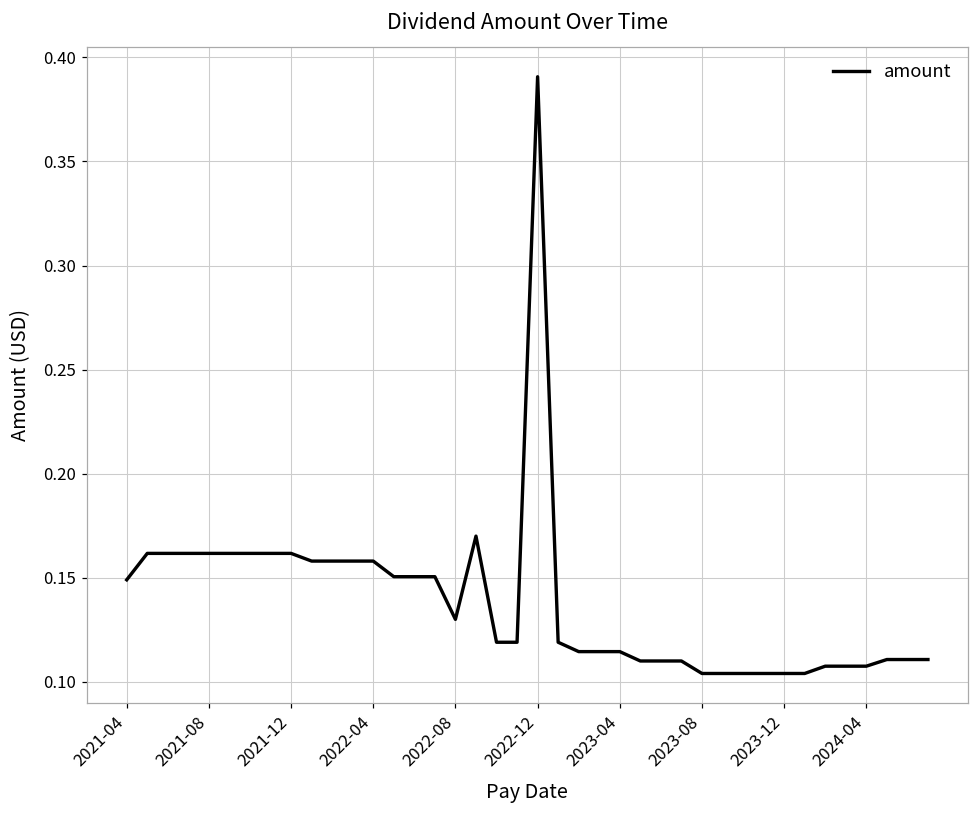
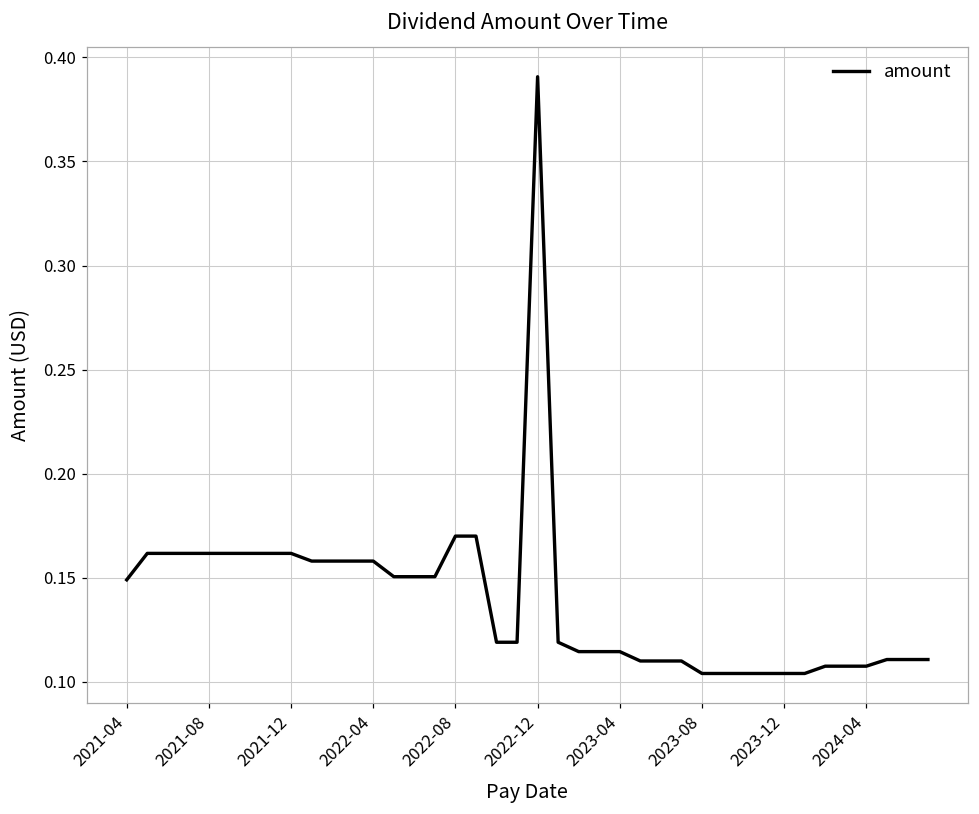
2022-08: 0.13 -> 0.17
